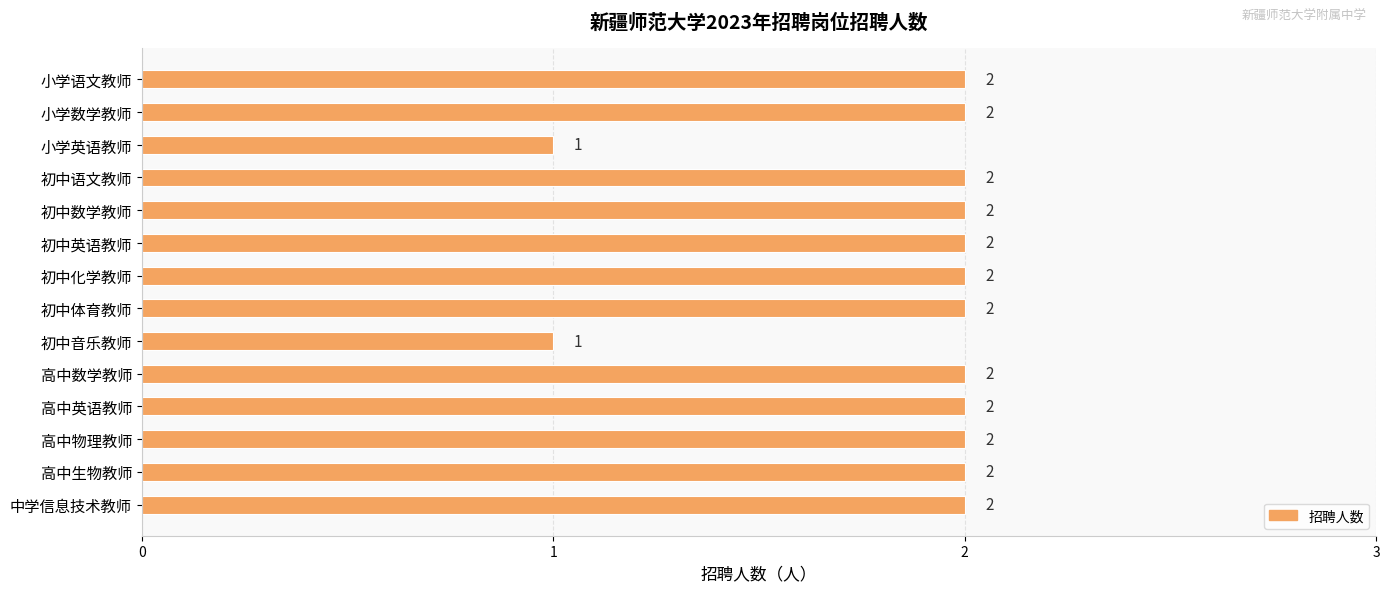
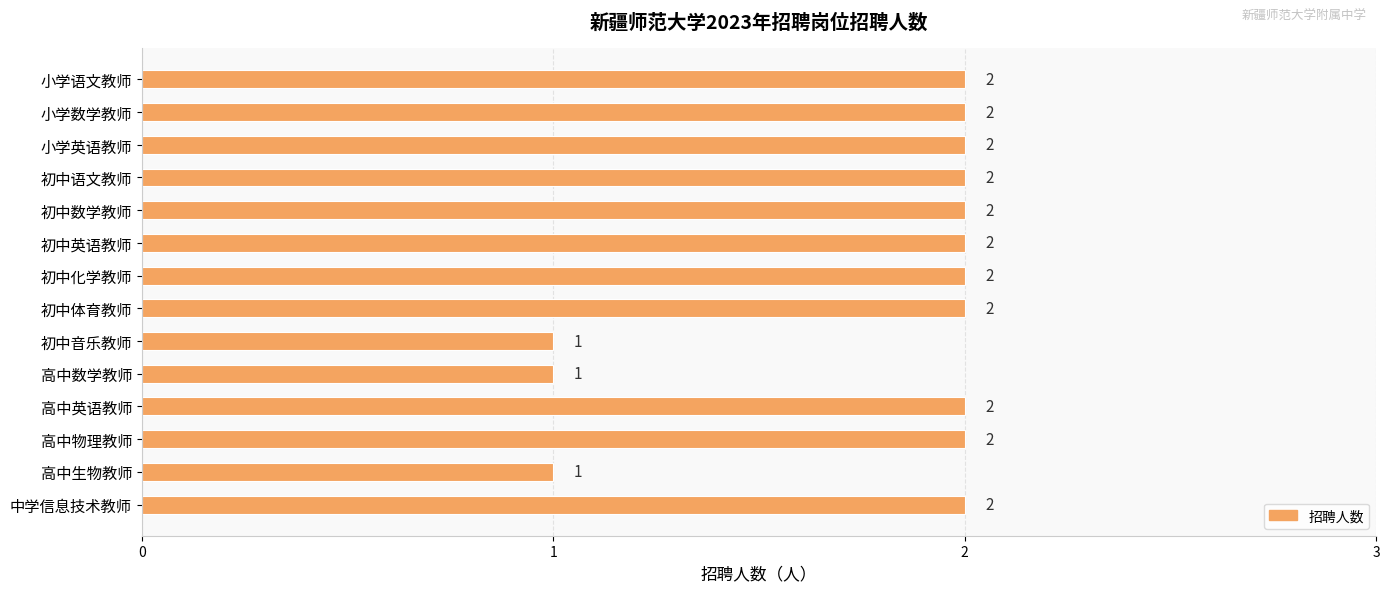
小学英语教师: 1 -> 2
高中数学教师: 2 -> 1
高中生物教师: 2 -> 1
